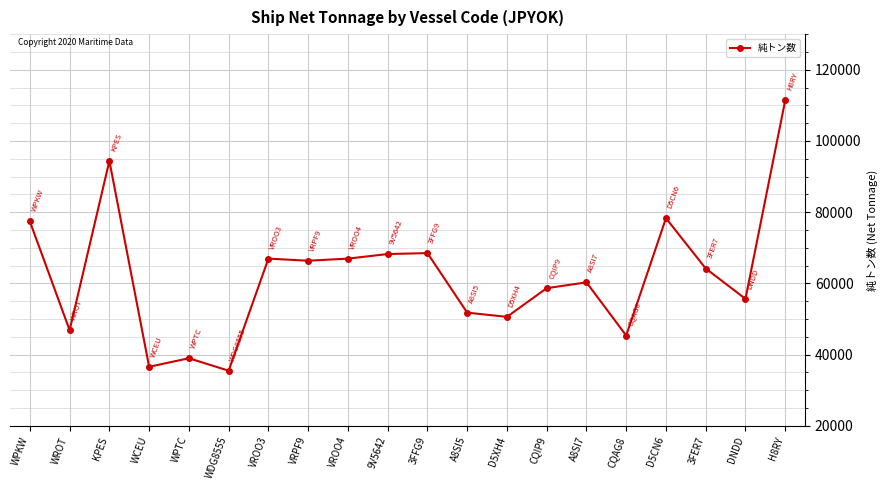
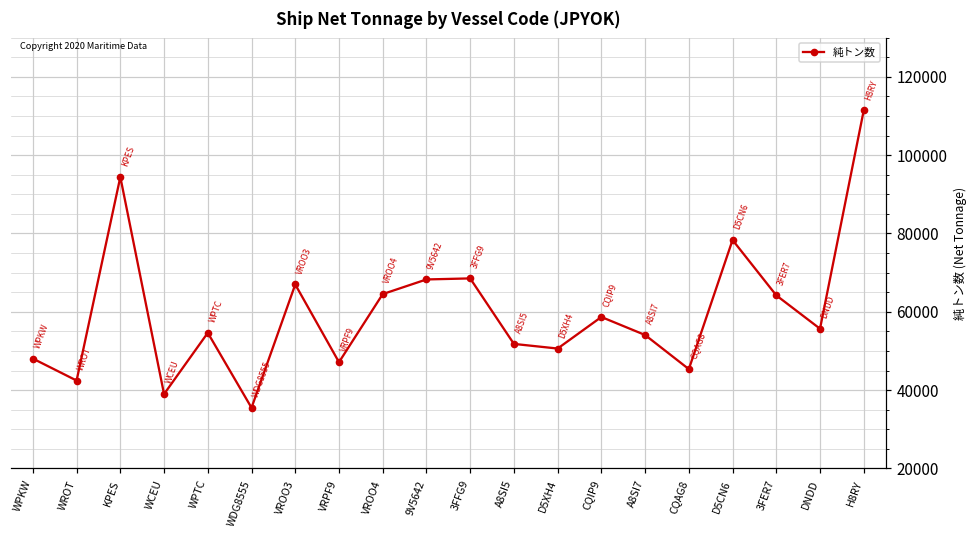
WPKW: 77000 -> 48000
WROT: 47000 -> 42000
WCEU: 37000 -> 39000
WPTC: 39000 -> 55000
VRPF9: 66000 -> 47000
VROO4: 67000 -> 65000
A8SI7: 60000 -> 54000
